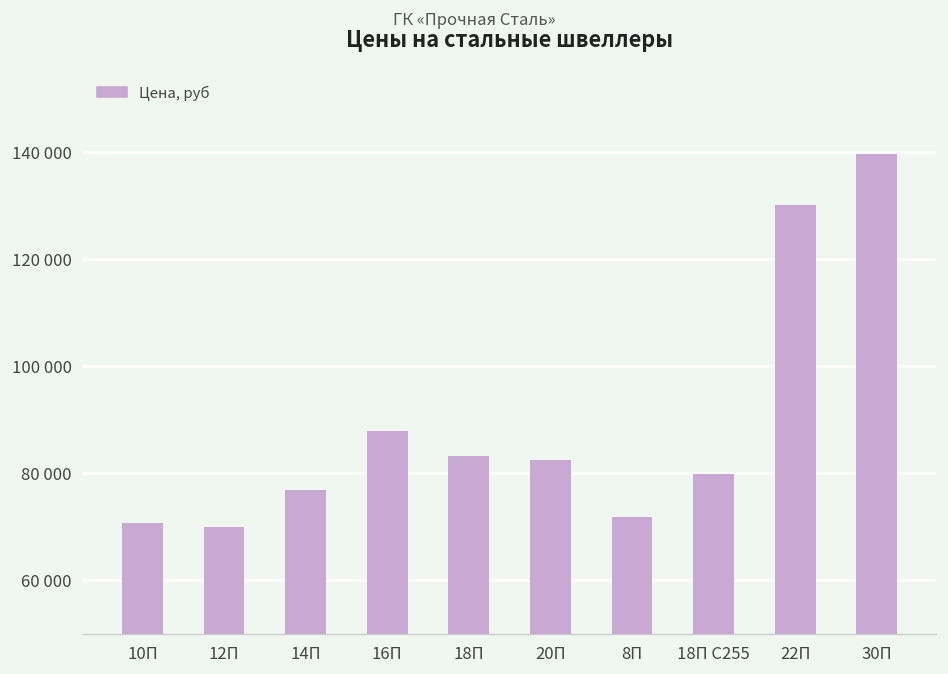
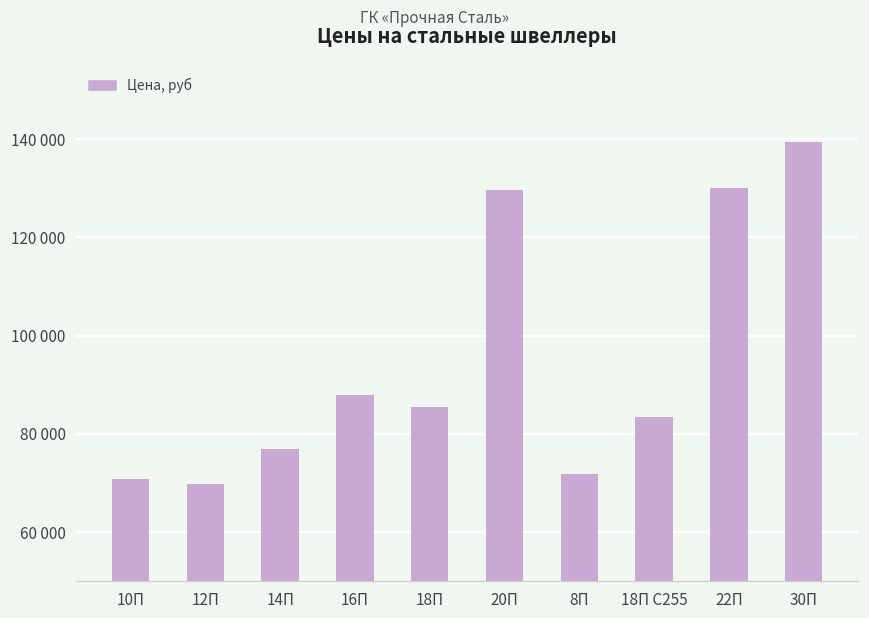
18П: 83000 -> 85000
20П: 82000 -> 130000
18П С255: 80000 -> 83000
